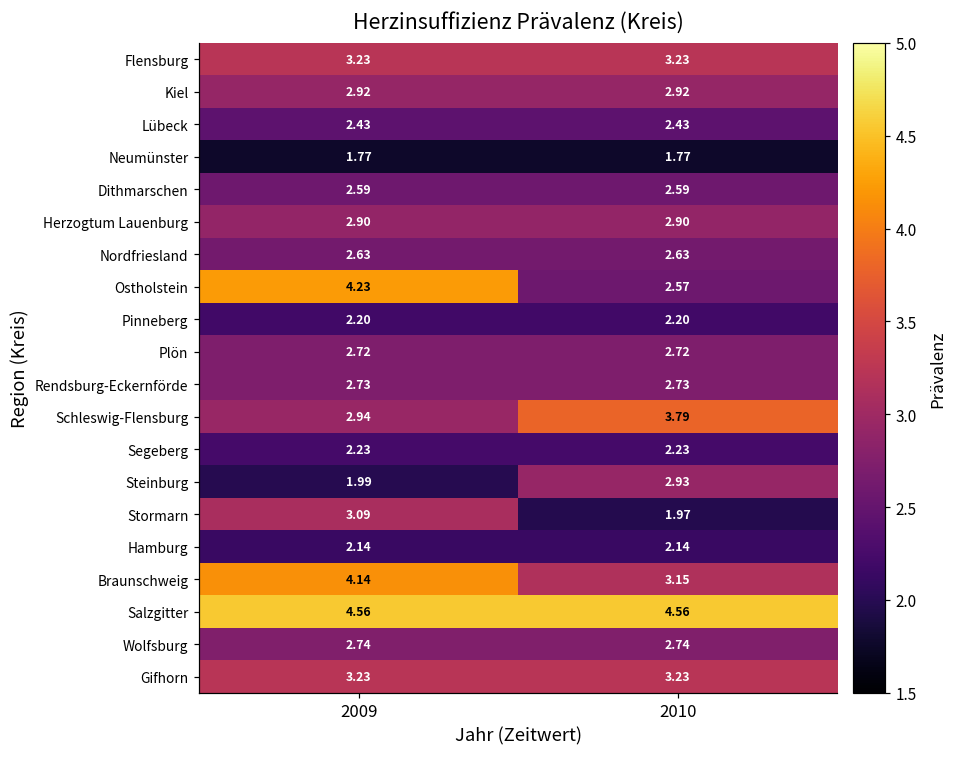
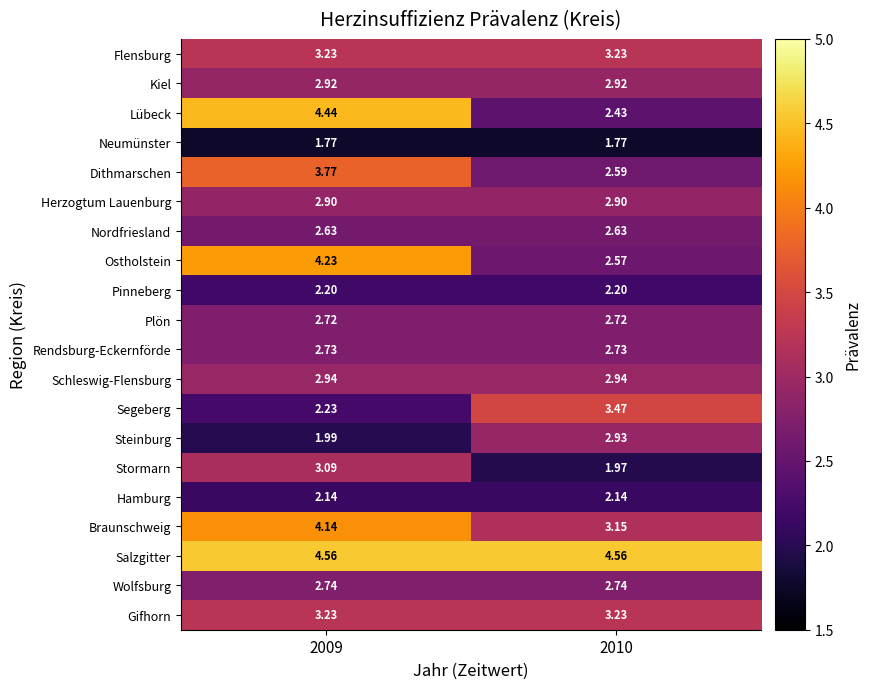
Lübeck, 2009: 2.43 -> 4.44
Dithmarschen, 2009: 2.59 -> 3.77
Schleswig-Flensburg, 2010: 3.79 -> 2.94
Segeberg, 2010: 2.23 -> 3.47
